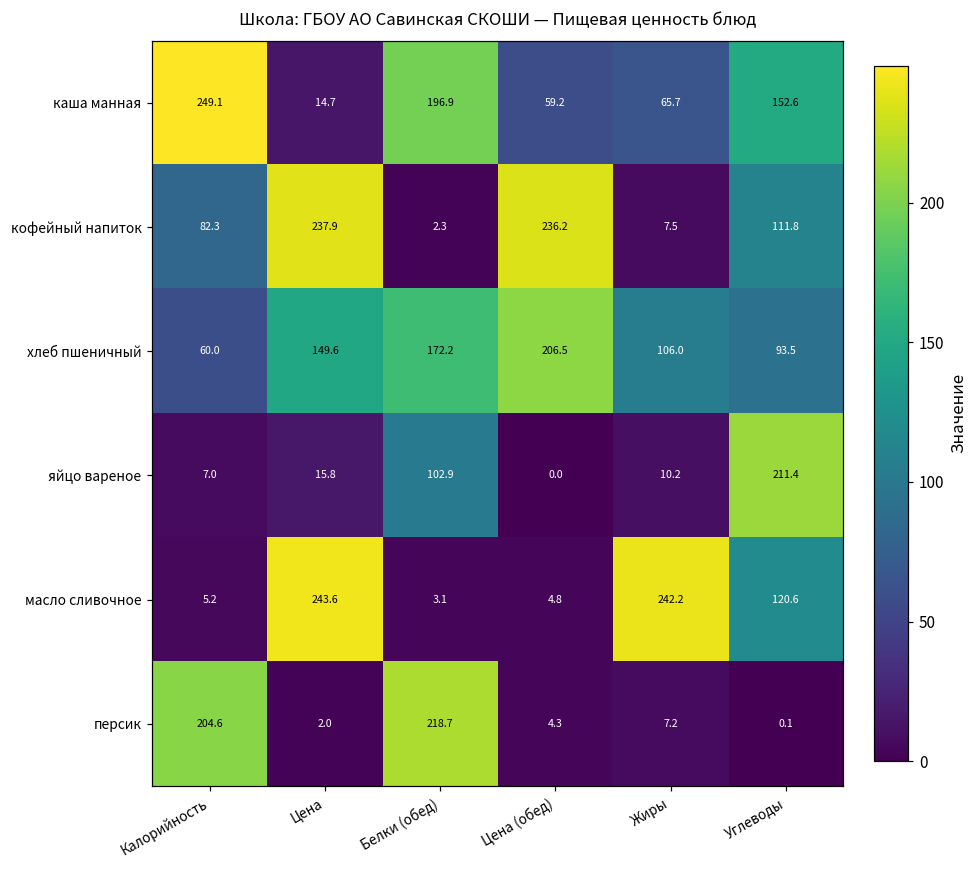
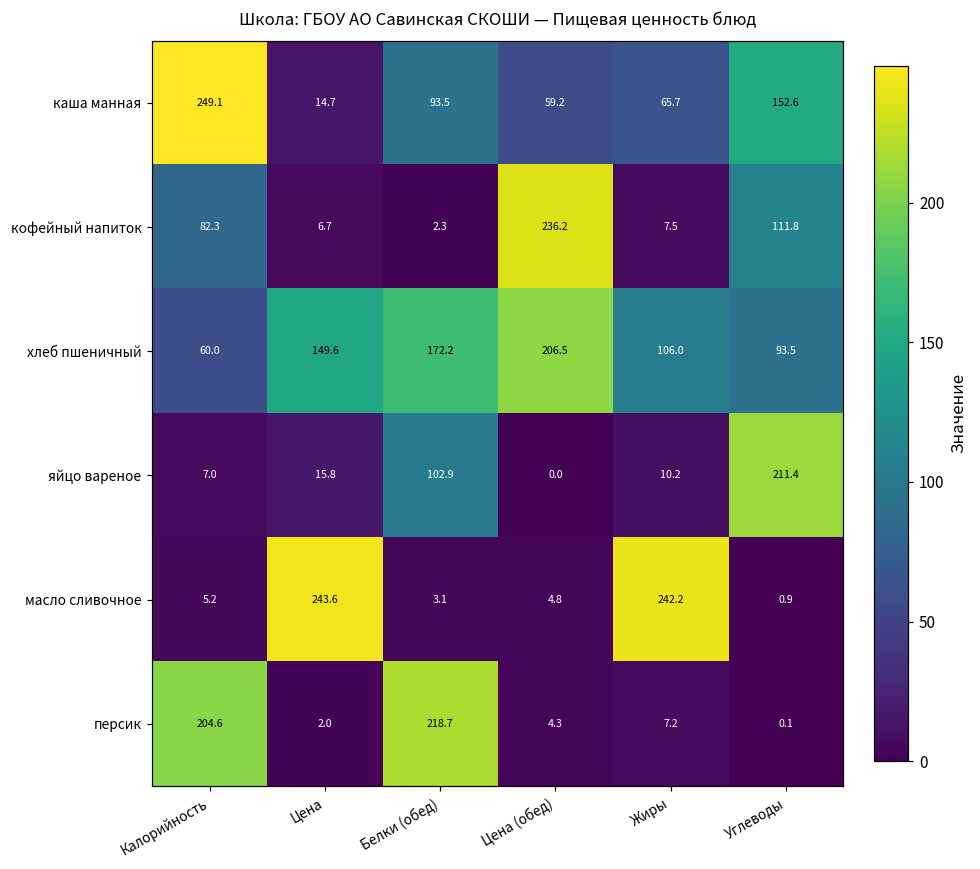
каша манная, Белки (обед): 196.9 -> 93.5
кофейный напиток, Цена: 237.9 -> 6.7
масло сливочное, Углеводы: 120.6 -> 0.9
